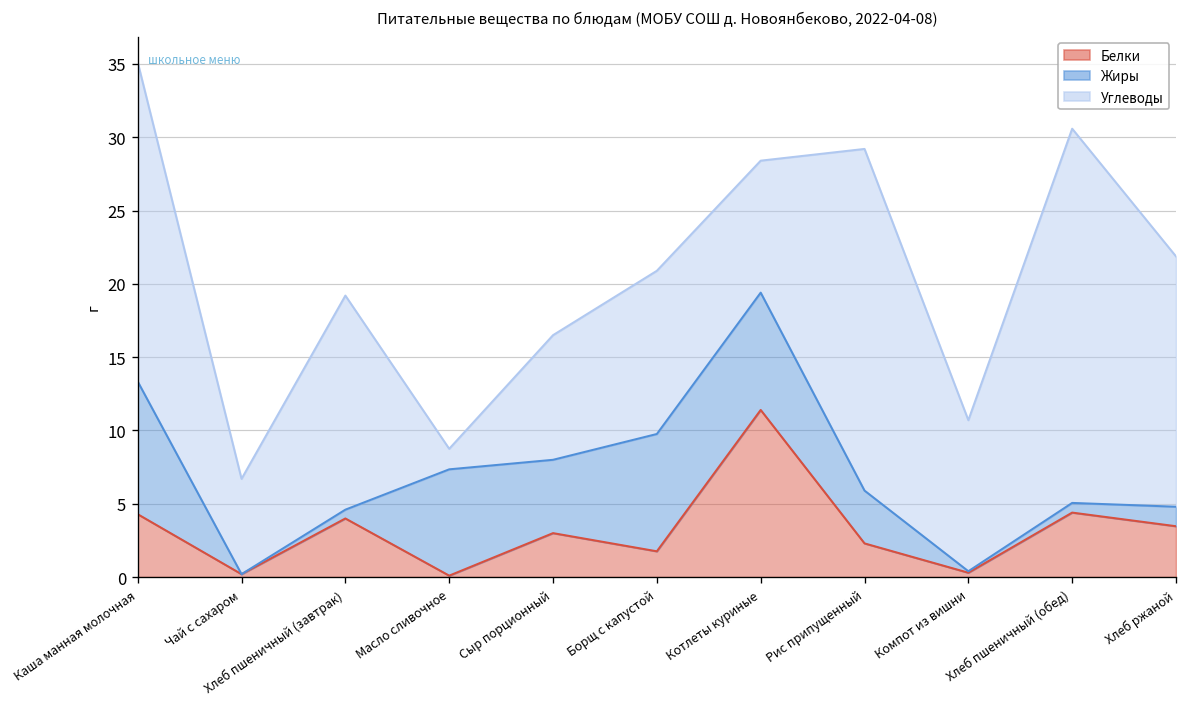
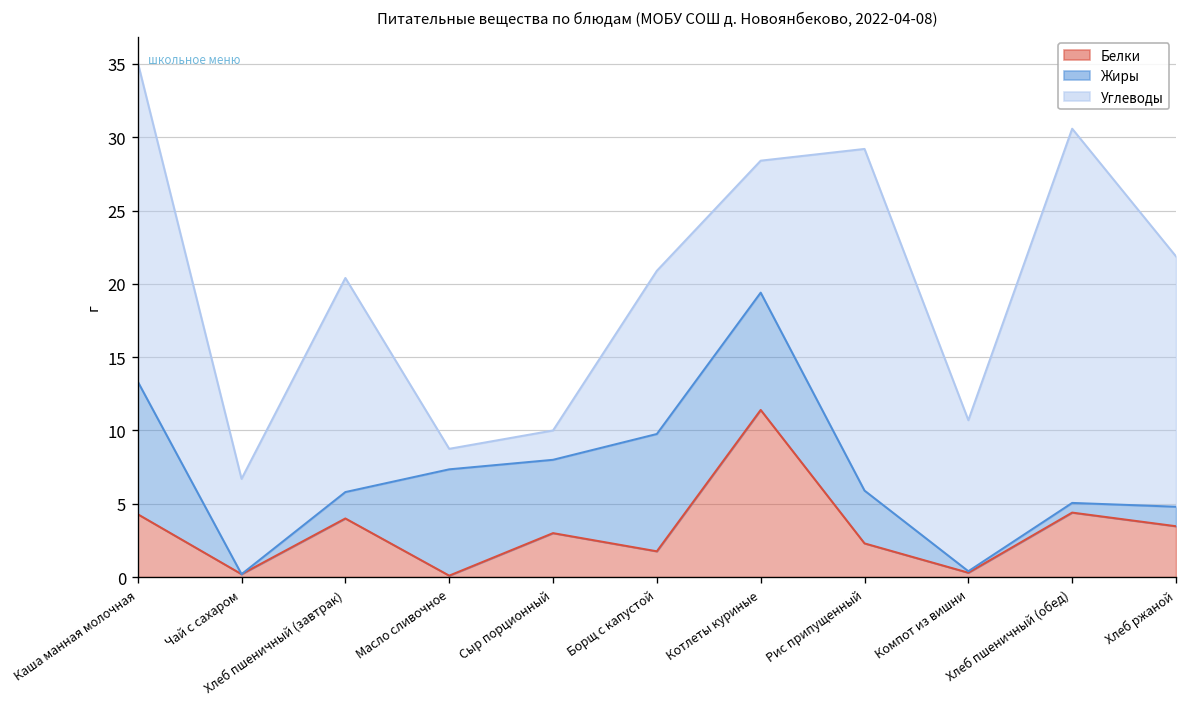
Жиры, Хлеб пшеничный (завтрак): 0.6 -> 1.8
Углеводы, Сыр порционный: 8.5 -> 2.0
